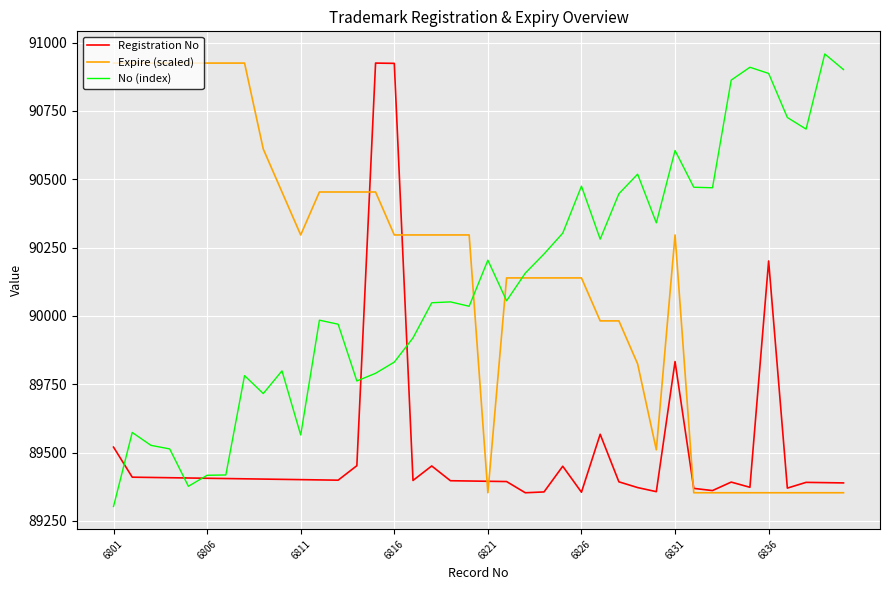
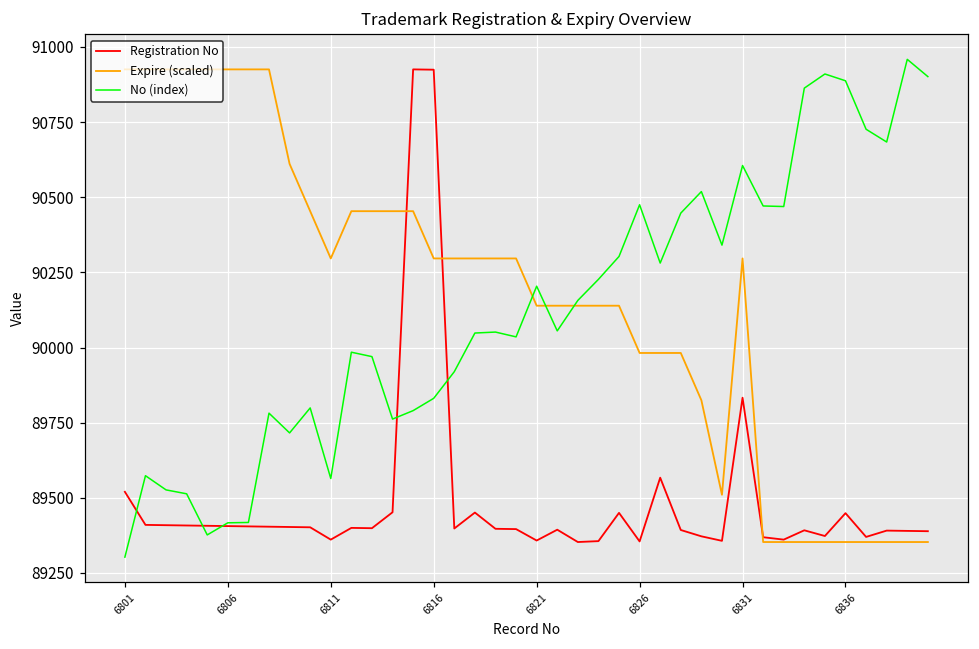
Registration No, 6811: 89400 -> 89360
Registration No, 6821: 89400 -> 89360
Expire (scaled), 6821: 89350 -> 90140
Expire (scaled), 6826: 90140 -> 89980
Registration No, 6836: 90200 -> 89450
